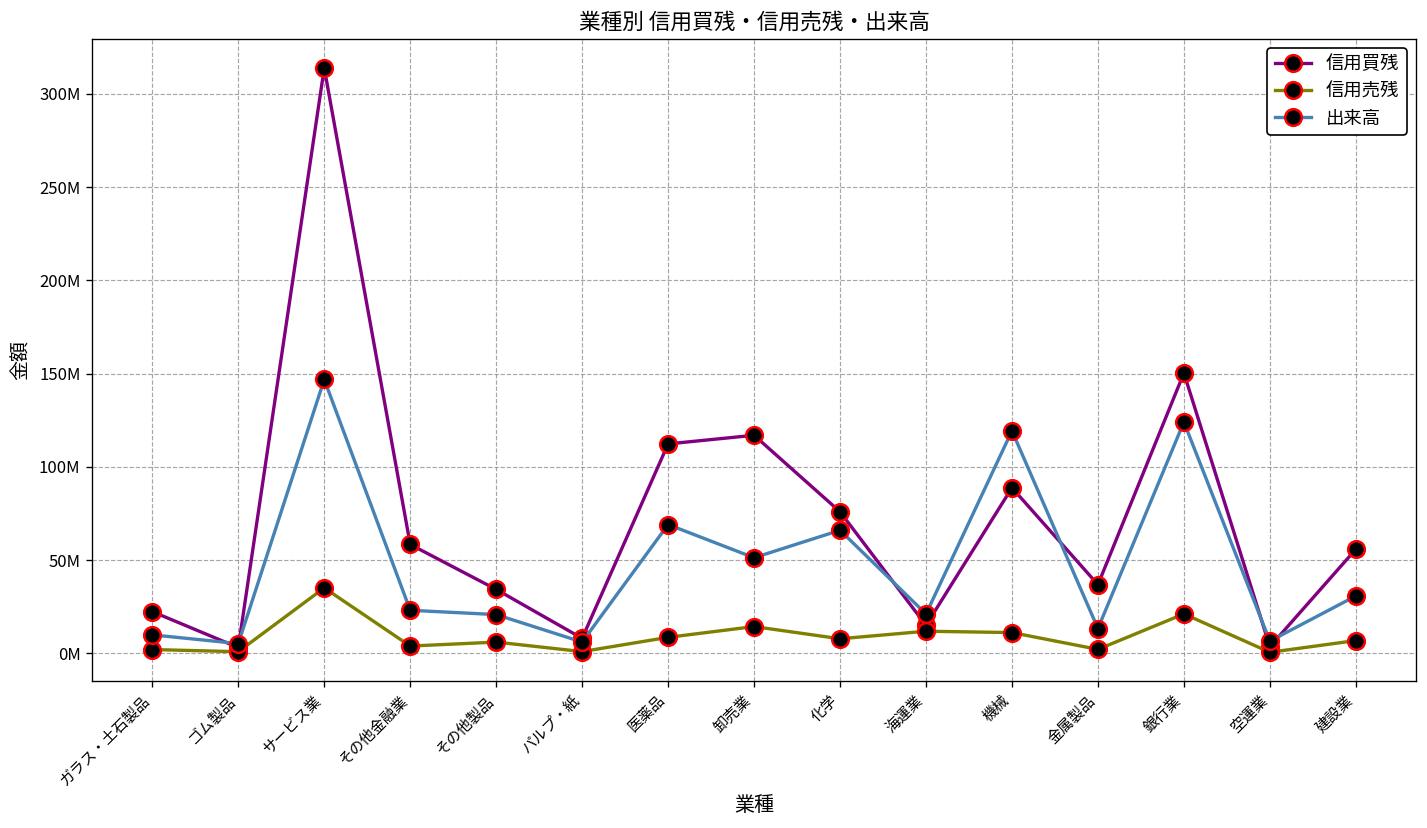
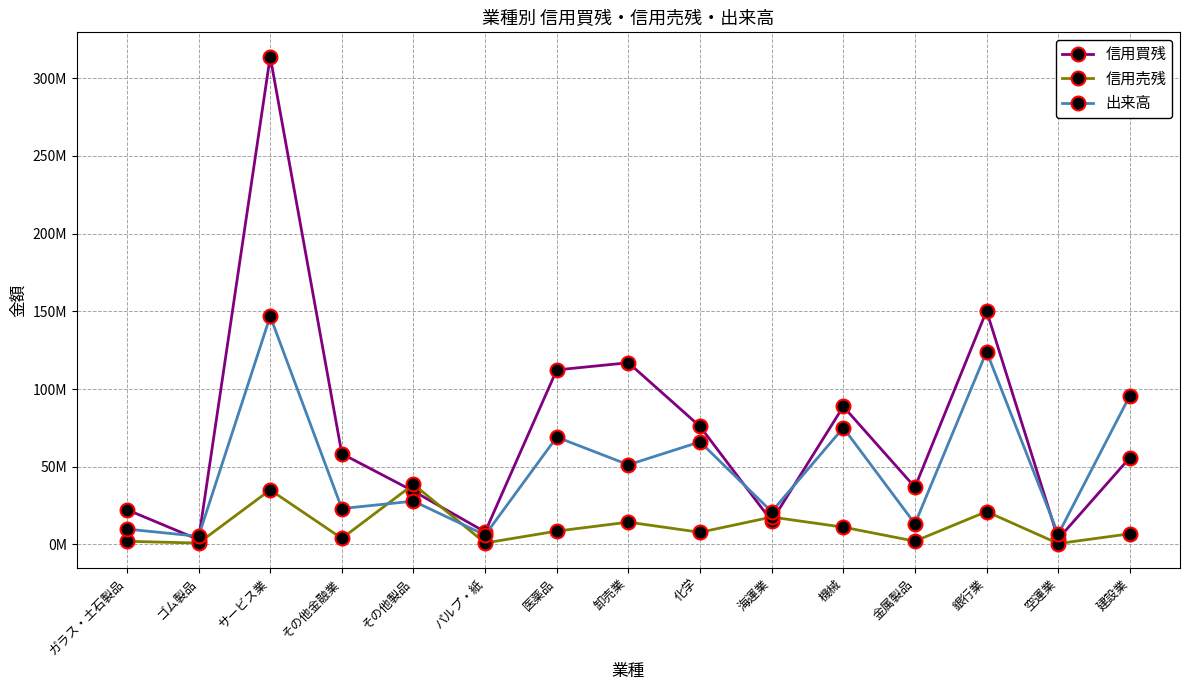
信用売残, その他製品: 6000000 -> 39000000
出来高, その他製品: 21000000 -> 28000000
信用売残, 海運業: 12000000 -> 18000000
出来高, 機械: 119000000 -> 75000000
出来高, 建設業: 31000000 -> 96000000
